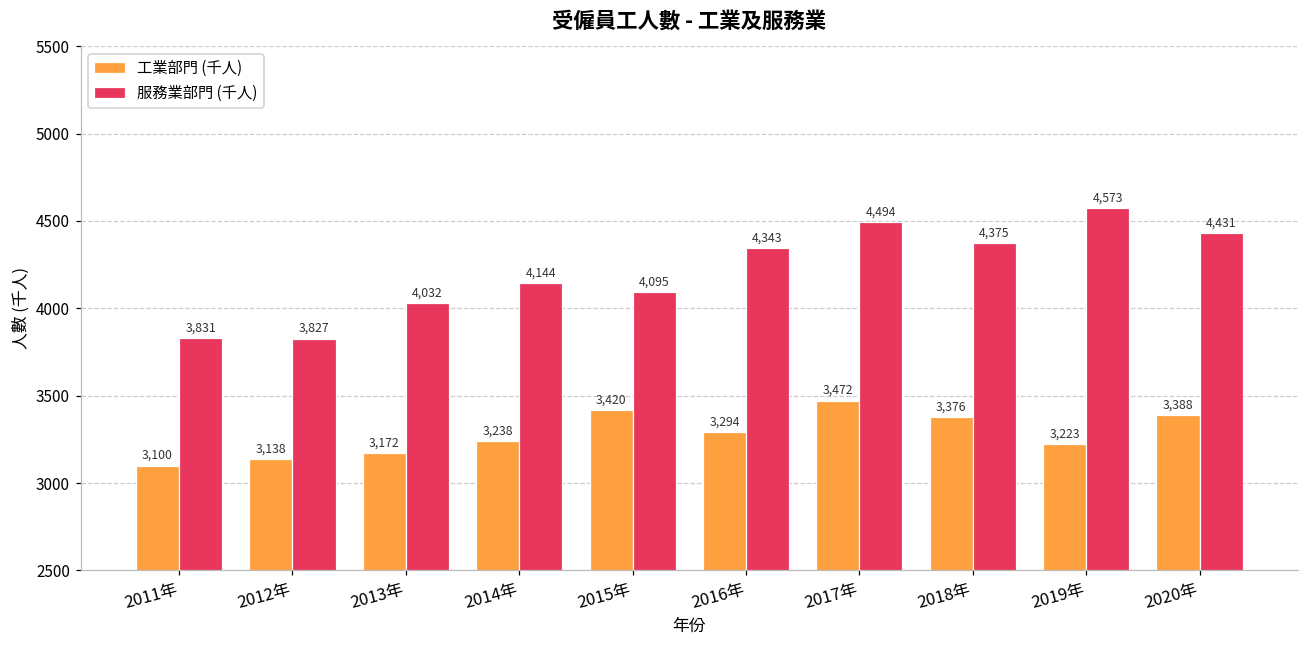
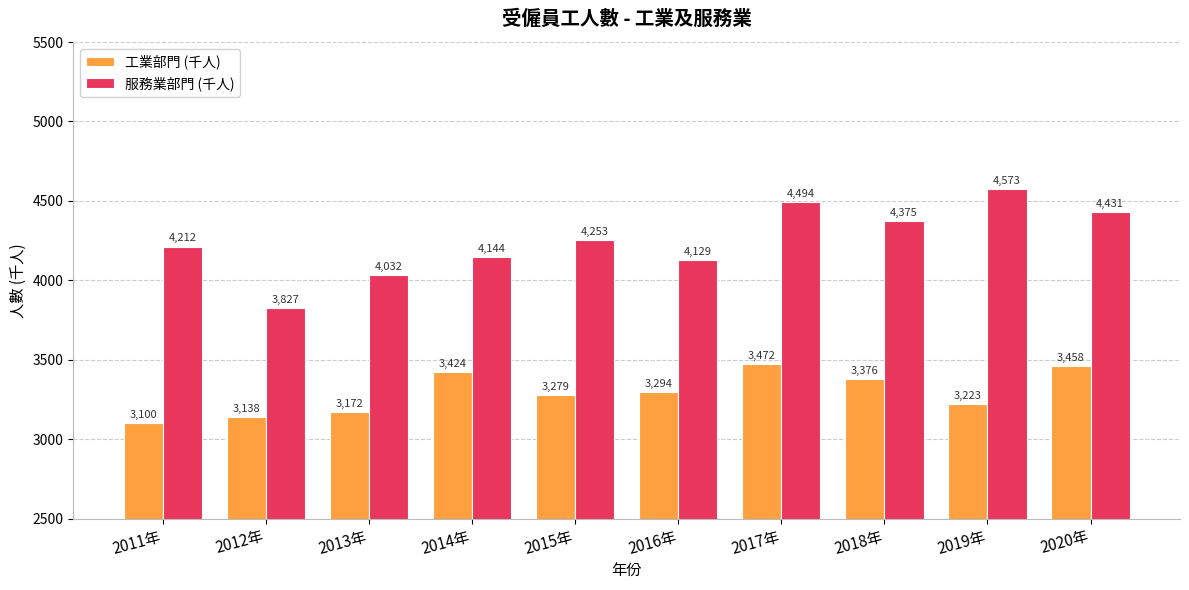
服務業部門 (千人), 2011年: 3,831 -> 4,212
工業部門 (千人), 2014年: 3,238 -> 3,424
工業部門 (千人), 2015年: 3,420 -> 3,279
服務業部門 (千人), 2015年: 4,095 -> 4,253
服務業部門 (千人), 2016年: 4,343 -> 4,129
工業部門 (千人), 2020年: 3,388 -> 3,458
